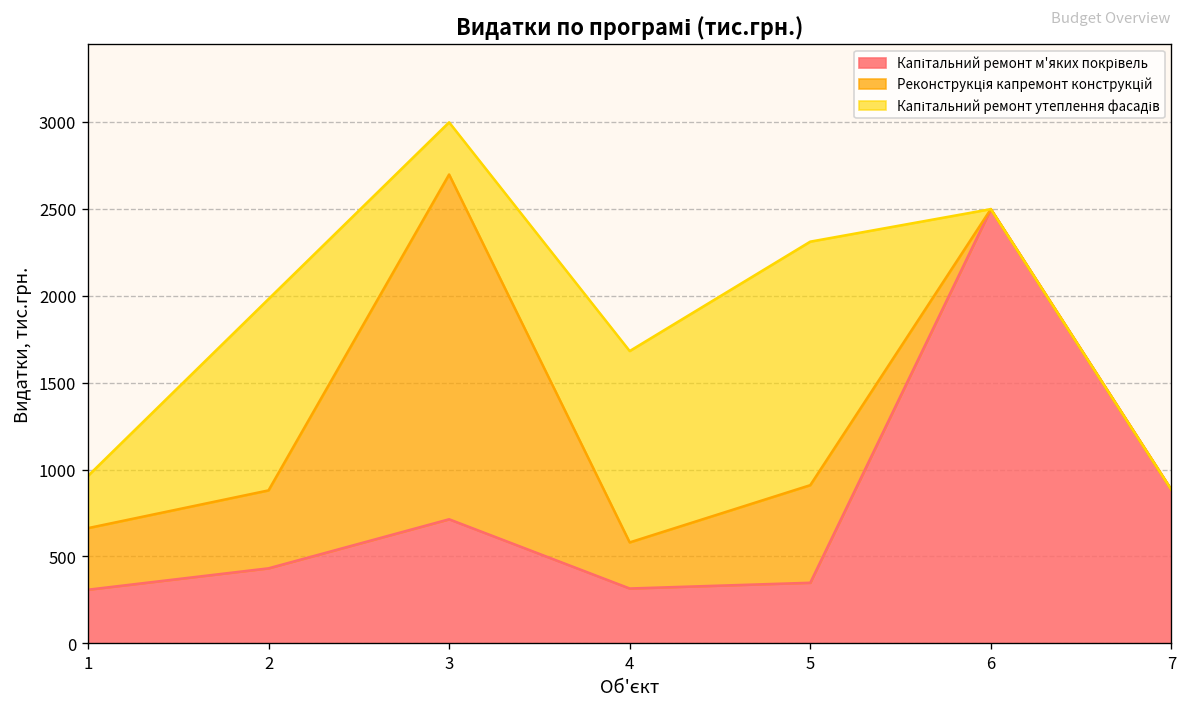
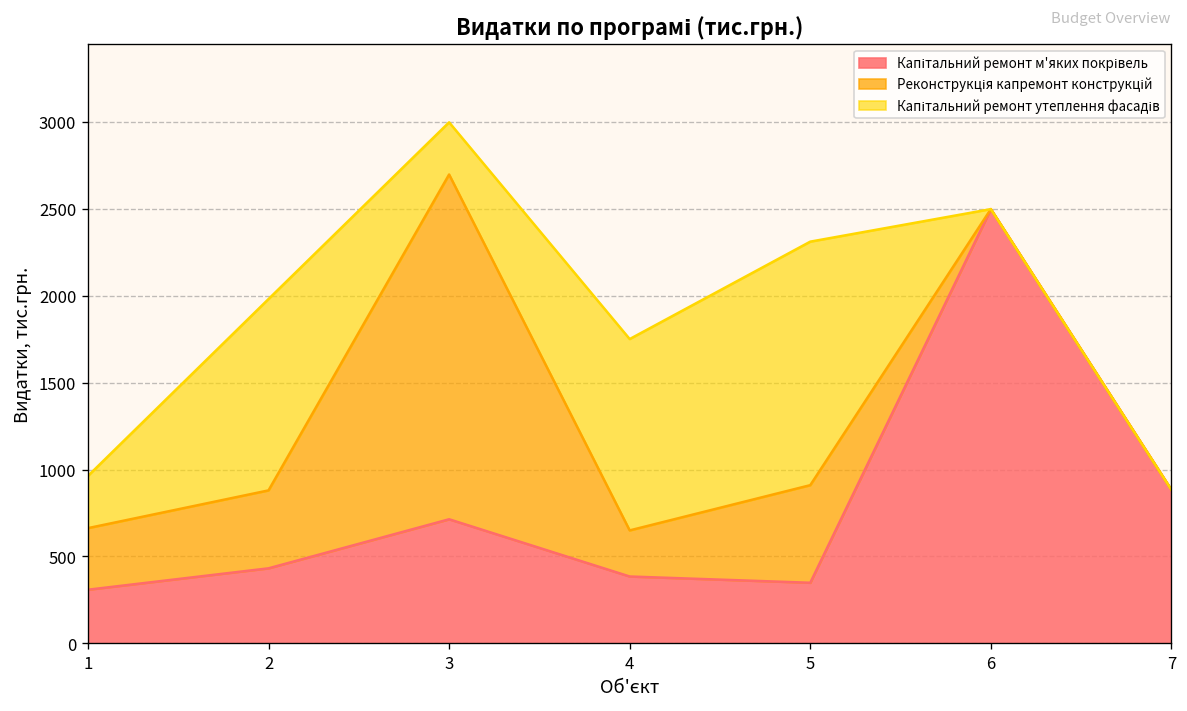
Капітальний ремонт м'яких покрівель, 4: 320 -> 390
